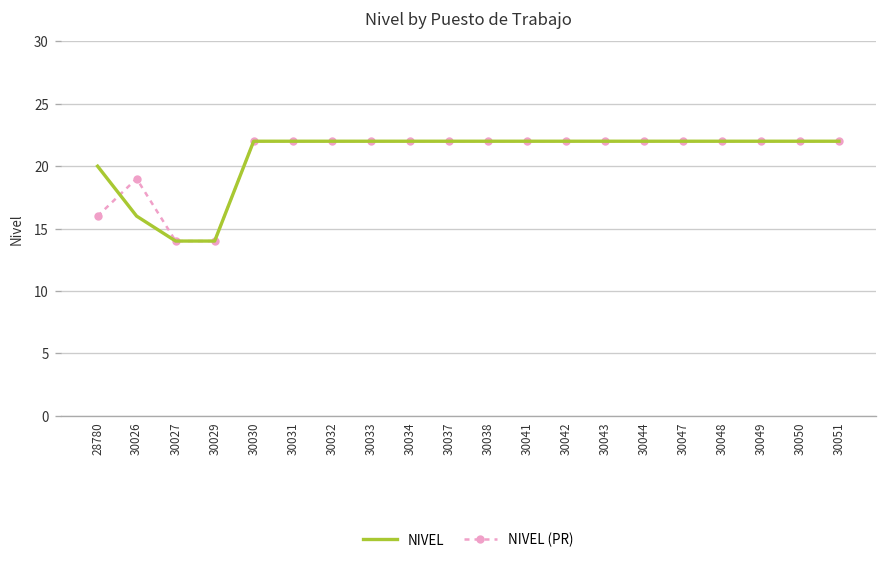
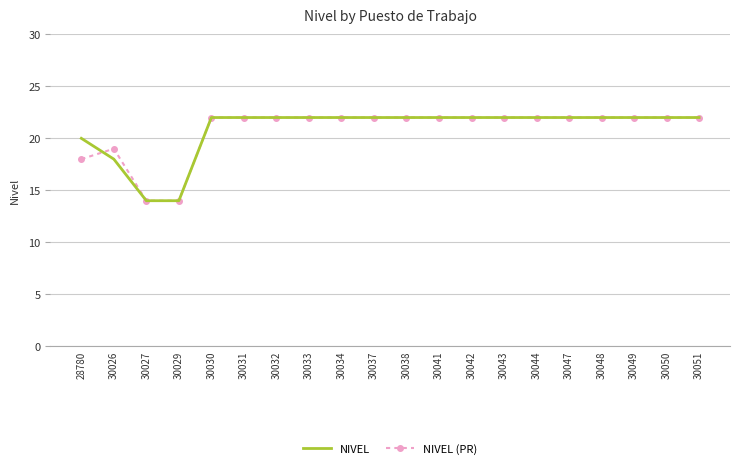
NIVEL (PR), 28780: 16 -> 18
NIVEL, 30026: 16 -> 18
